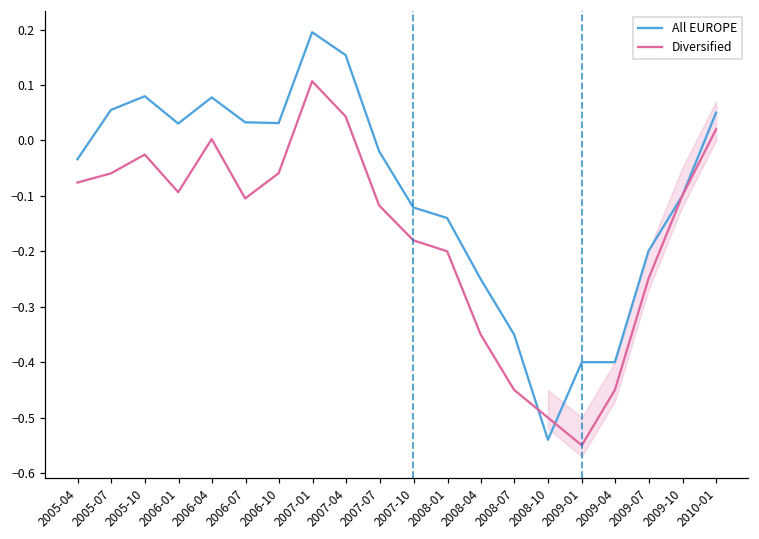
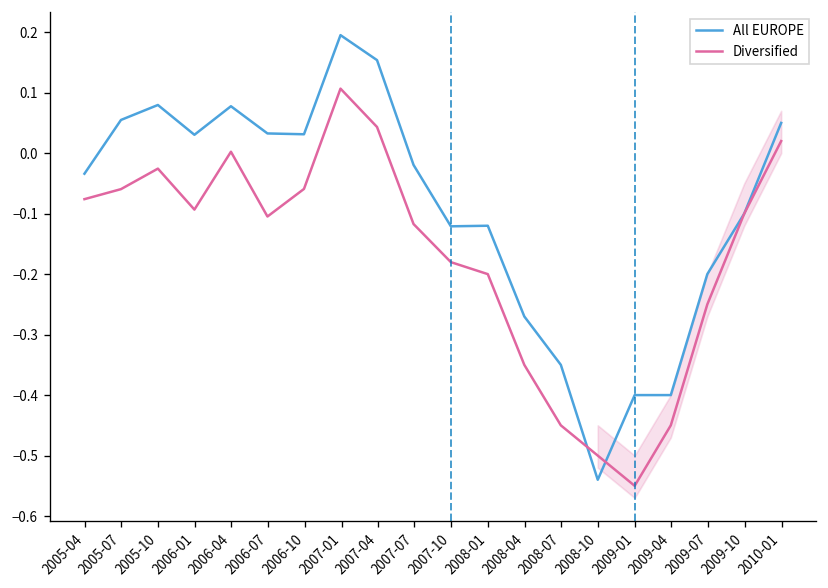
All EUROPE, 2008-01: -0.14 -> -0.12
All EUROPE, 2008-04: -0.25 -> -0.27
